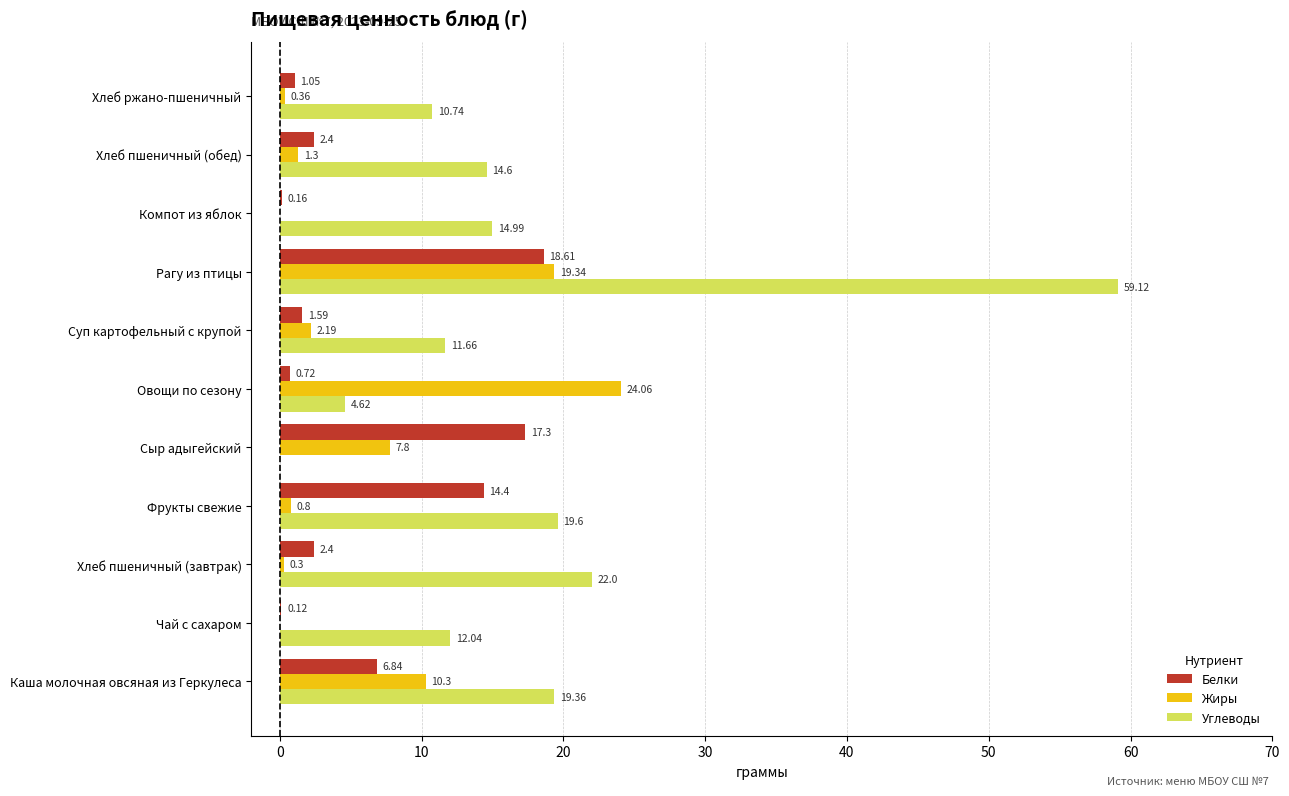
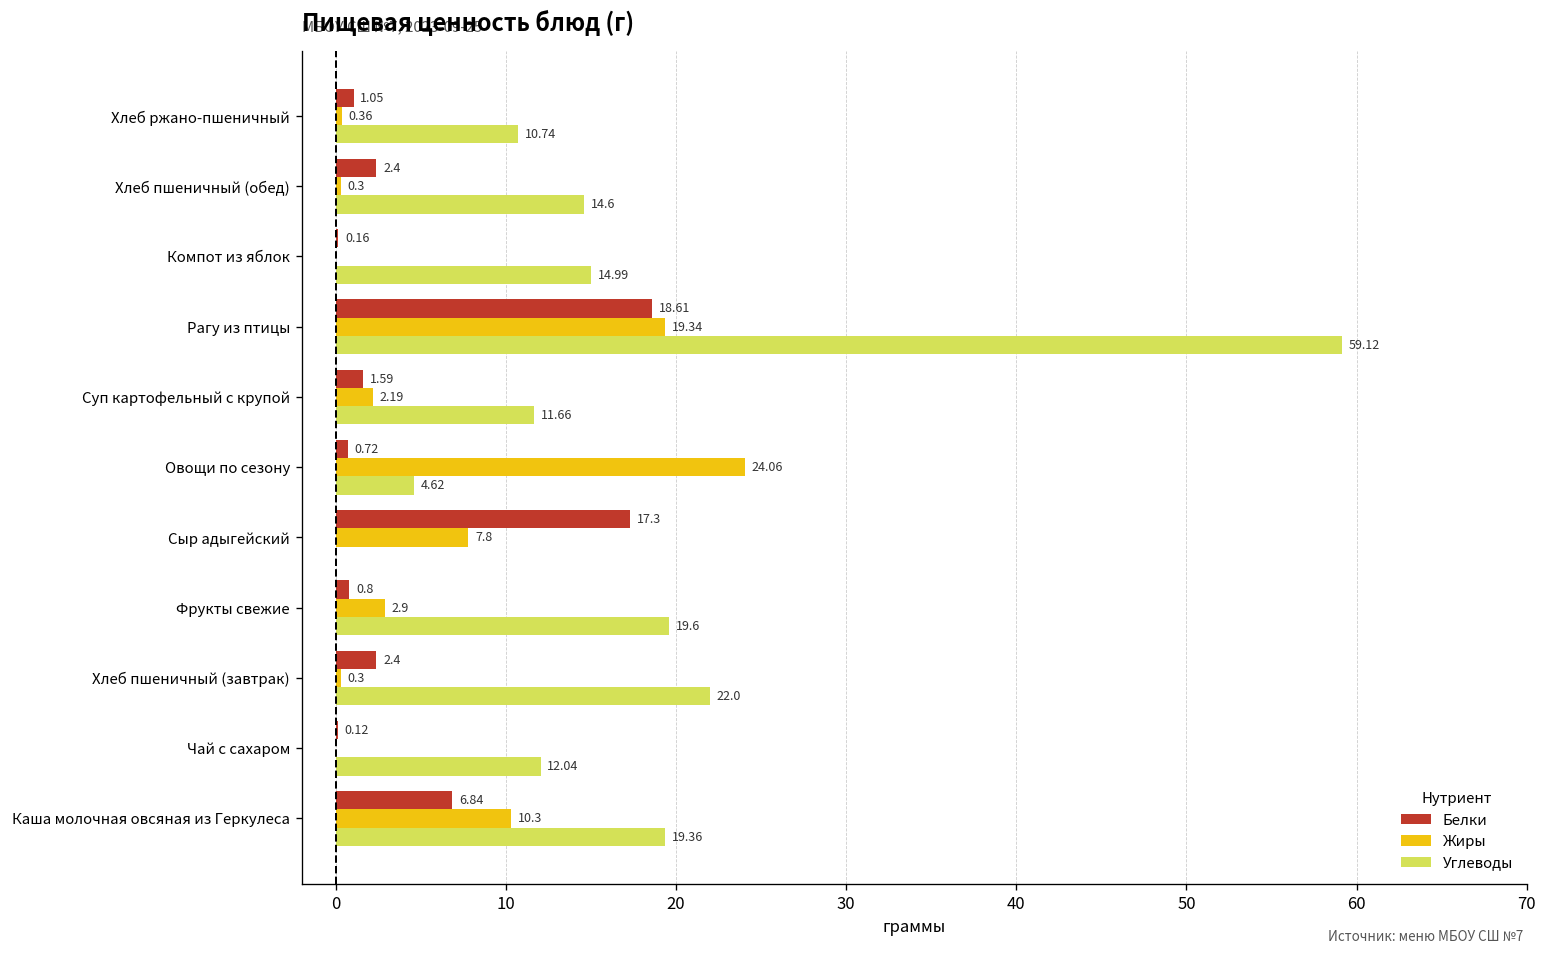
Жиры, Хлеб пшеничный (обед): 1.3 -> 0.3
Белки, Фрукты свежие: 14.4 -> 0.8
Жиры, Фрукты свежие: 0.8 -> 2.9
